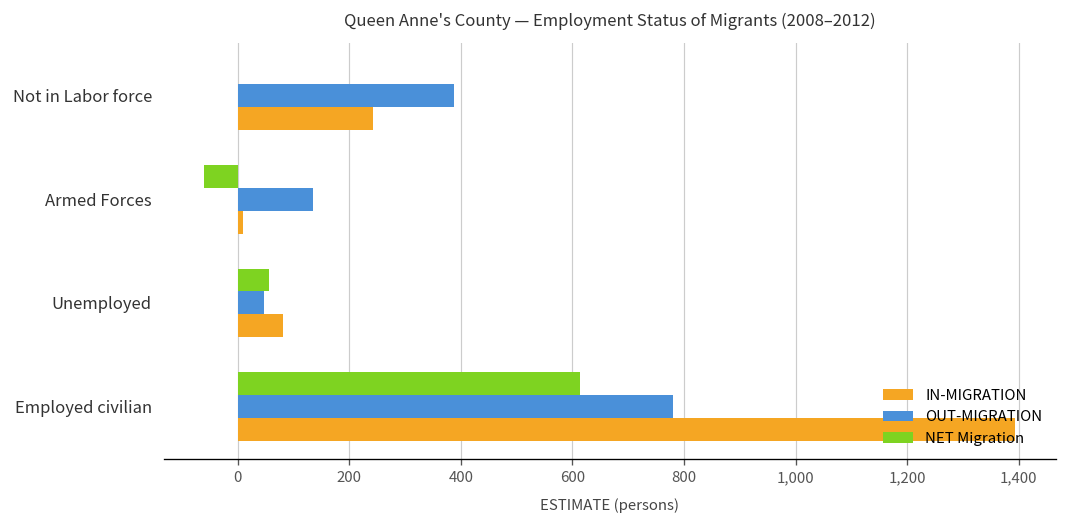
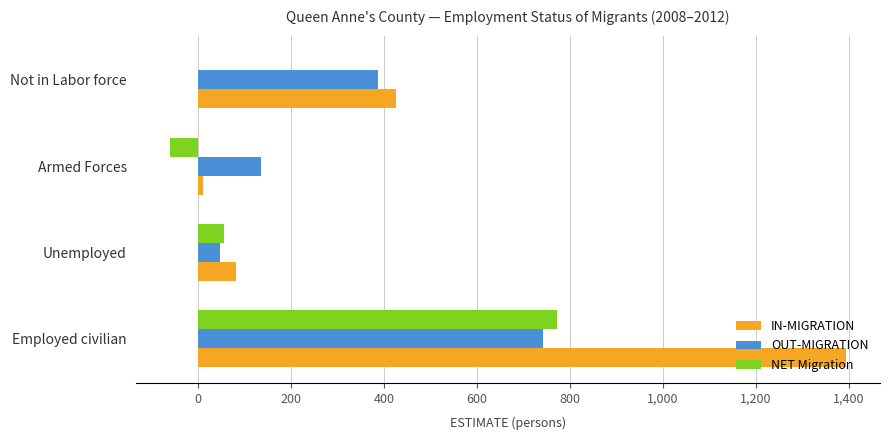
IN-MIGRATION, Not in Labor force: 240 -> 430
NET Migration, Employed civilian: 610 -> 770
OUT-MIGRATION, Employed civilian: 780 -> 740
